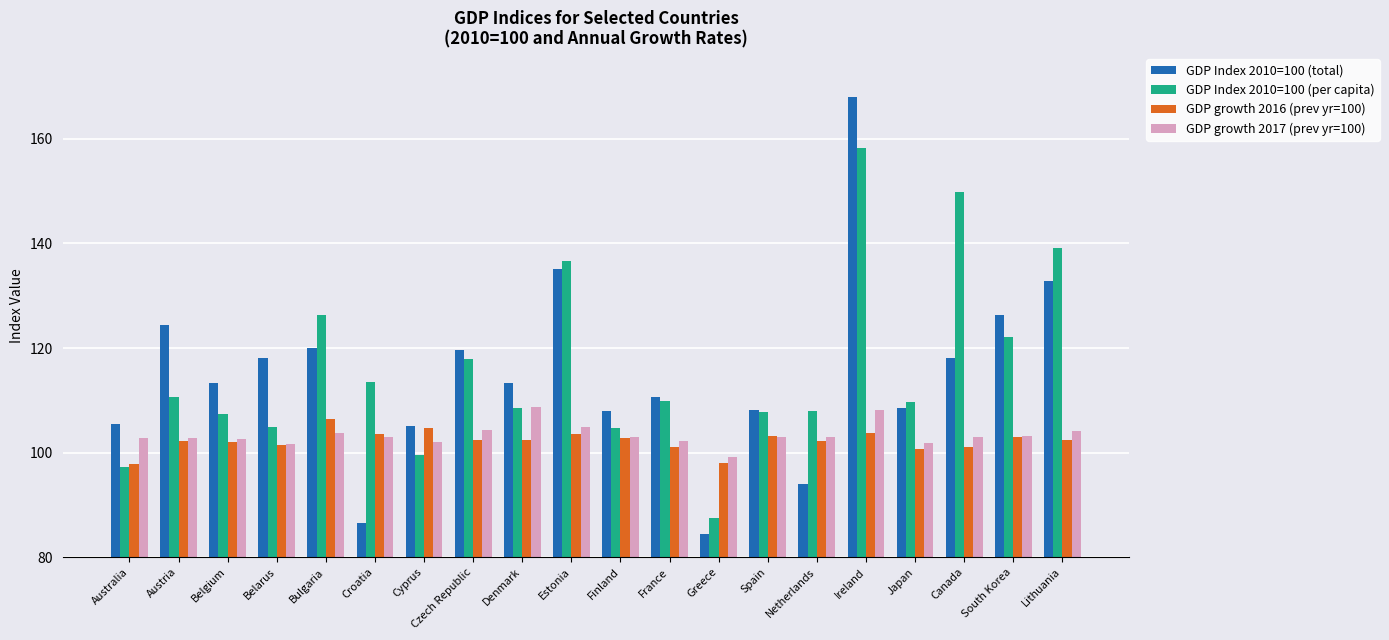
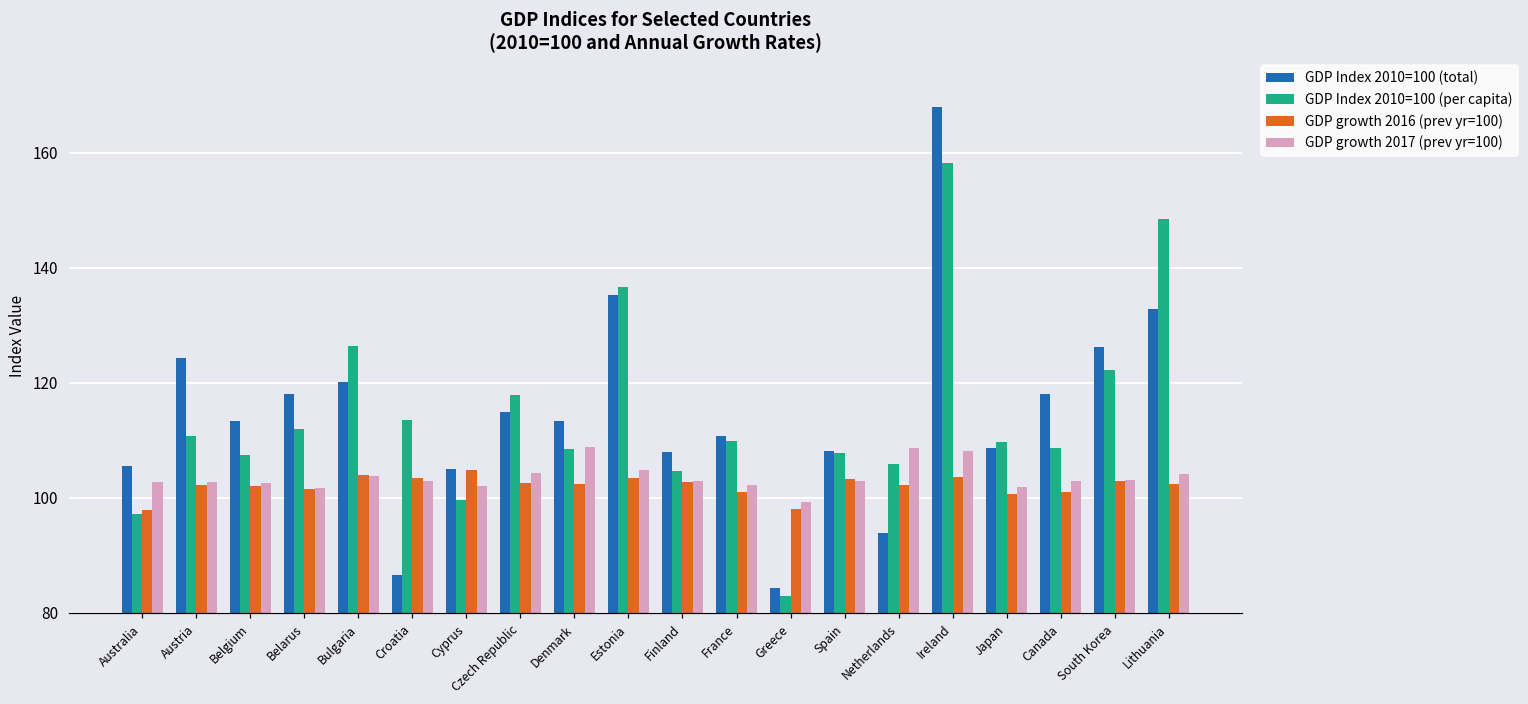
GDP Index 2010=100 (per capita), Belarus: 105 -> 112
GDP growth 2016 (prev yr=100), Bulgaria: 106 -> 104
GDP Index 2010=100 (total), Czech Republic: 120 -> 115
GDP Index 2010=100 (per capita), Greece: 87 -> 83
GDP Index 2010=100 (per capita), Netherlands: 108 -> 106
GDP growth 2017 (prev yr=100), Netherlands: 103 -> 109
GDP Index 2010=100 (per capita), Canada: 150 -> 109
GDP Index 2010=100 (per capita), Lithuania: 139 -> 149
